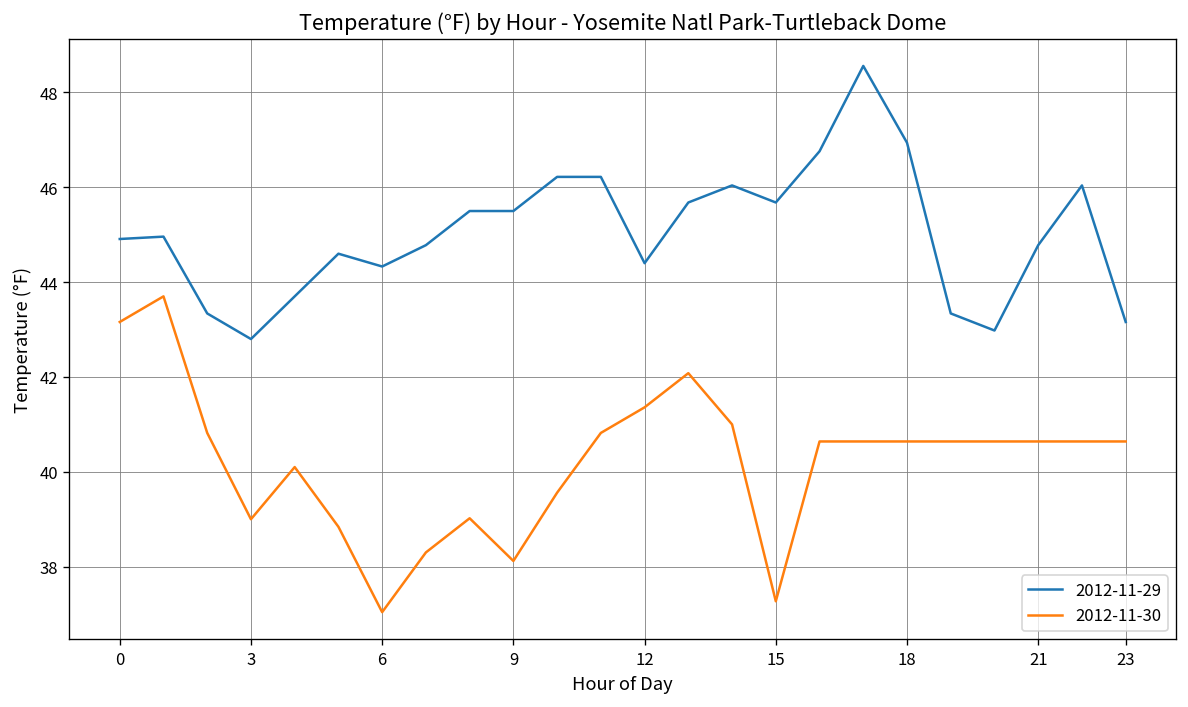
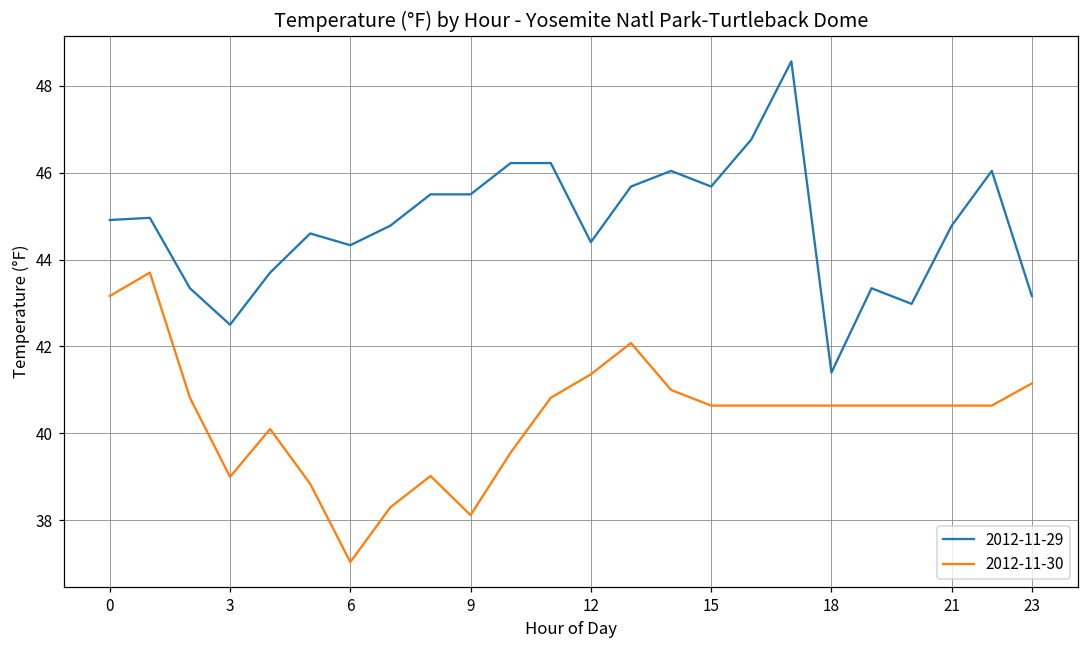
2012-11-29, 3: 42.8 -> 42.5
2012-11-30, 15: 37.3 -> 40.6
2012-11-29, 18: 46.9 -> 41.4
2012-11-30, 23: 40.6 -> 41.2
